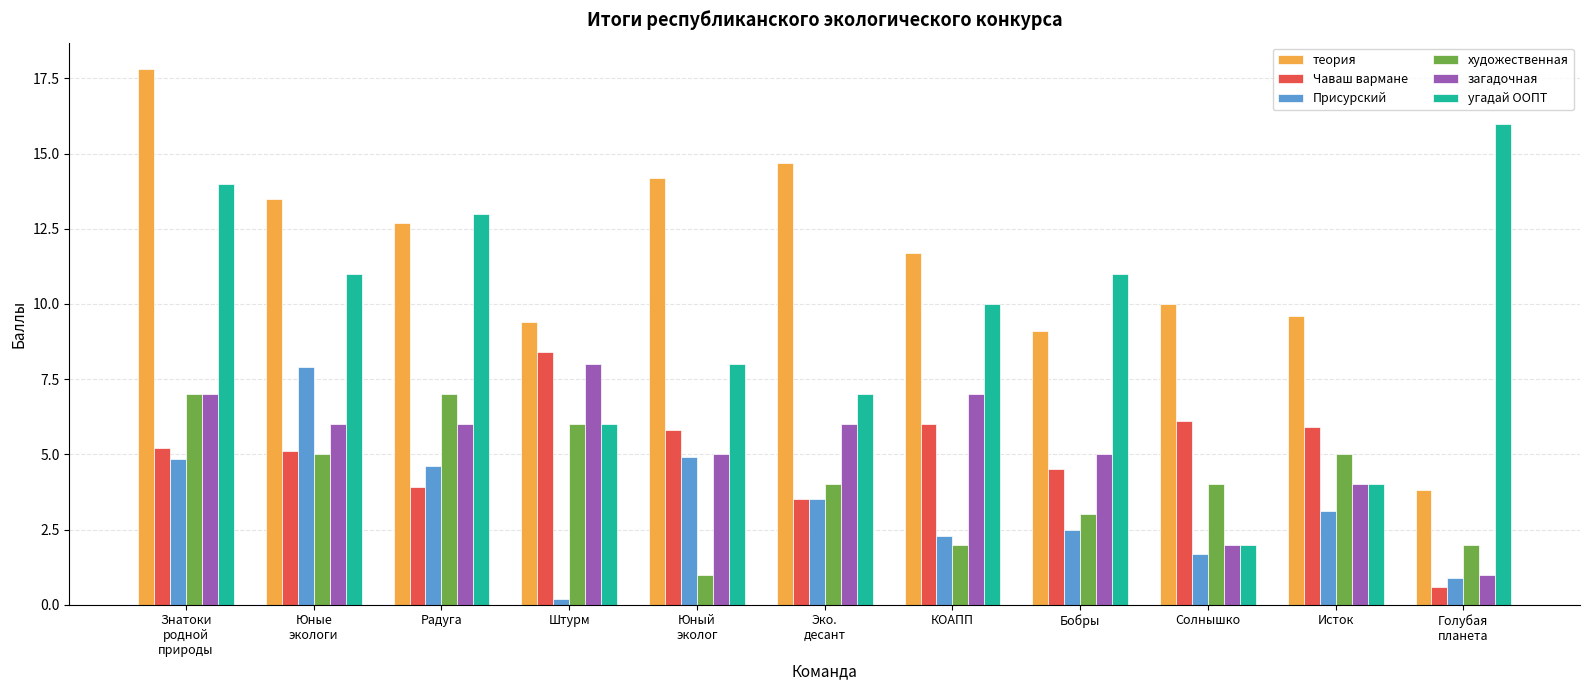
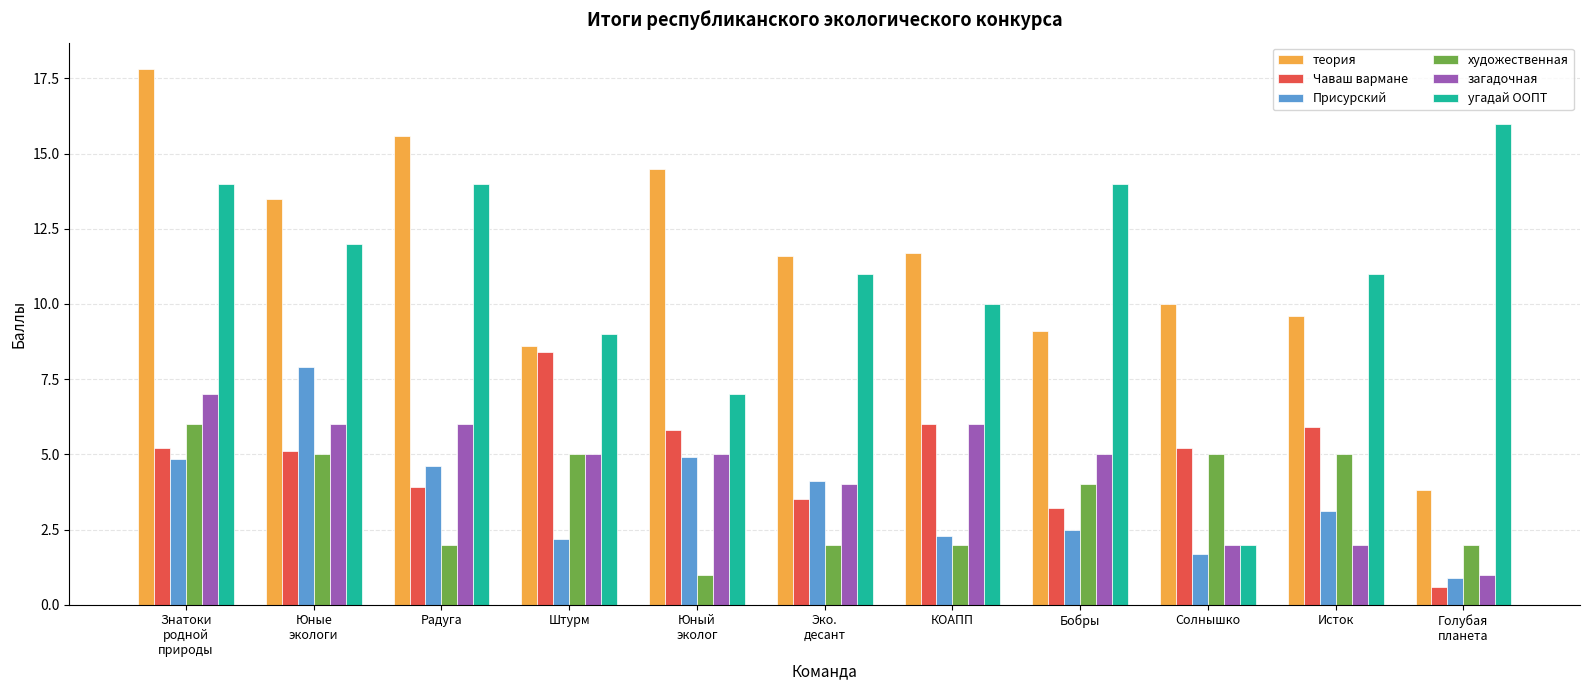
художественная, Знатоки родной природы: 7 -> 6
угадай ООПТ, Юные экологи: 11 -> 12
теория, Радуга: 12.7 -> 15.6
художественная, Радуга: 7 -> 2
угадай ООПТ, Радуга: 13 -> 14
теория, Штурм: 9.4 -> 8.6
Присурский, Штурм: 0.2 -> 2.2
художественная, Штурм: 6 -> 5
загадочная, Штурм: 8 -> 5
угадай ООПТ, Штурм: 6 -> 9
теория, Юный эколог: 14.2 -> 14.5
угадай ООПТ, Юный эколог: 8 -> 7
теория, Эко. десант: 14.7 -> 11.6
Присурский, Эко. десант: 3.5 -> 4.1
художественная, Эко. десант: 4 -> 2
загадочная, Эко. десант: 6 -> 4
угадай ООПТ, Эко. десант: 7 -> 11
загадочная, КОАПП: 7 -> 6
Чаваш вармане, Бобры: 4.5 -> 3.2
художественная, Бобры: 3 -> 4
угадай ООПТ, Бобры: 11 -> 14
Чаваш вармане, Солнышко: 6.1 -> 5.2
художественная, Солнышко: 4 -> 5
загадочная, Исток: 4 -> 2
угадай ООПТ, Исток: 4 -> 11
